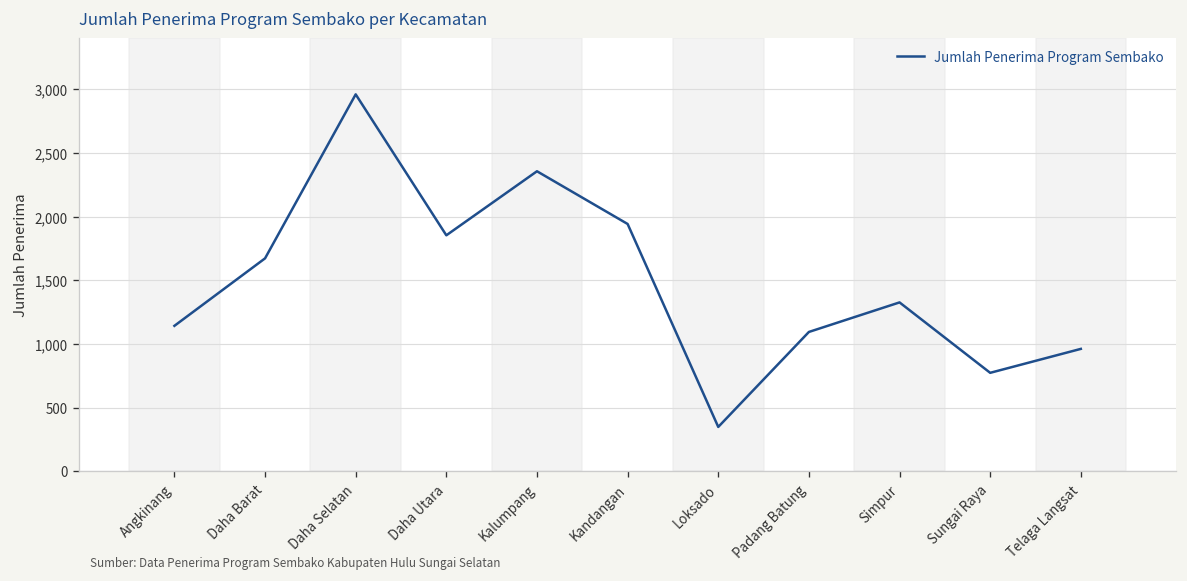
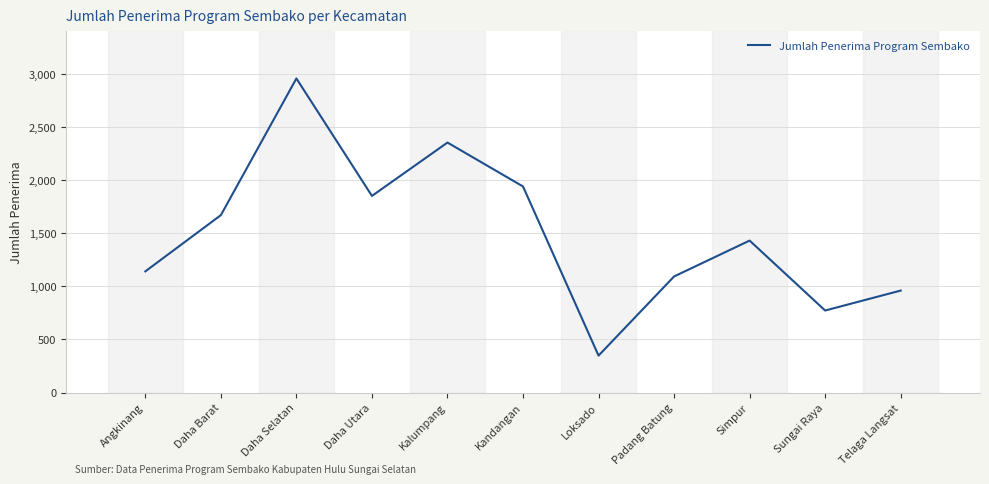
Simpur: 1,330 -> 1,430
